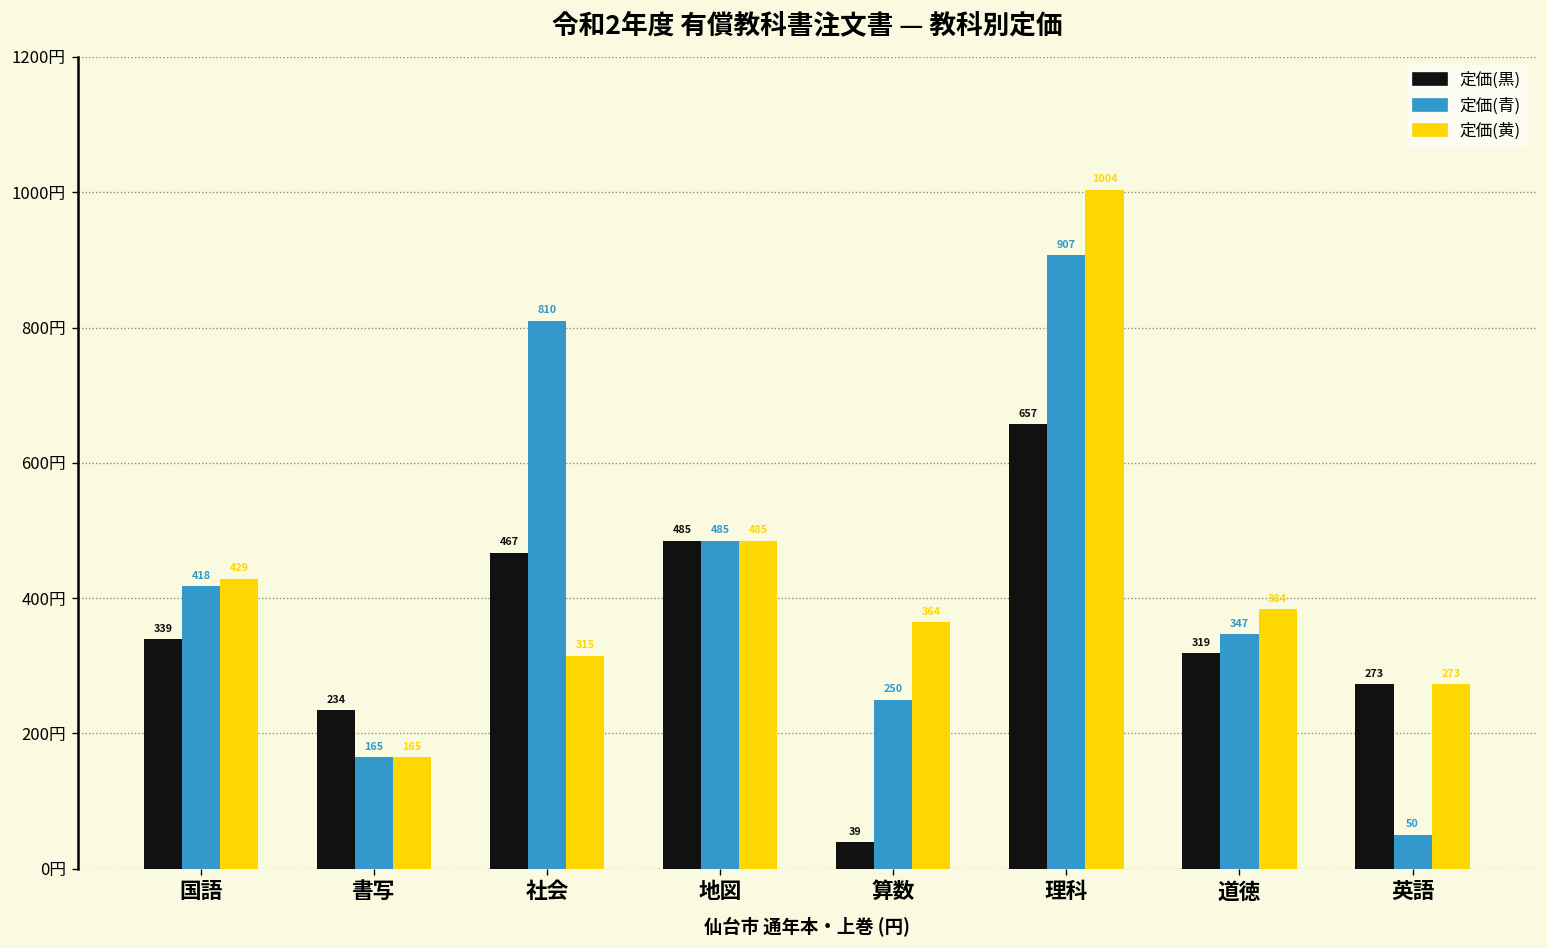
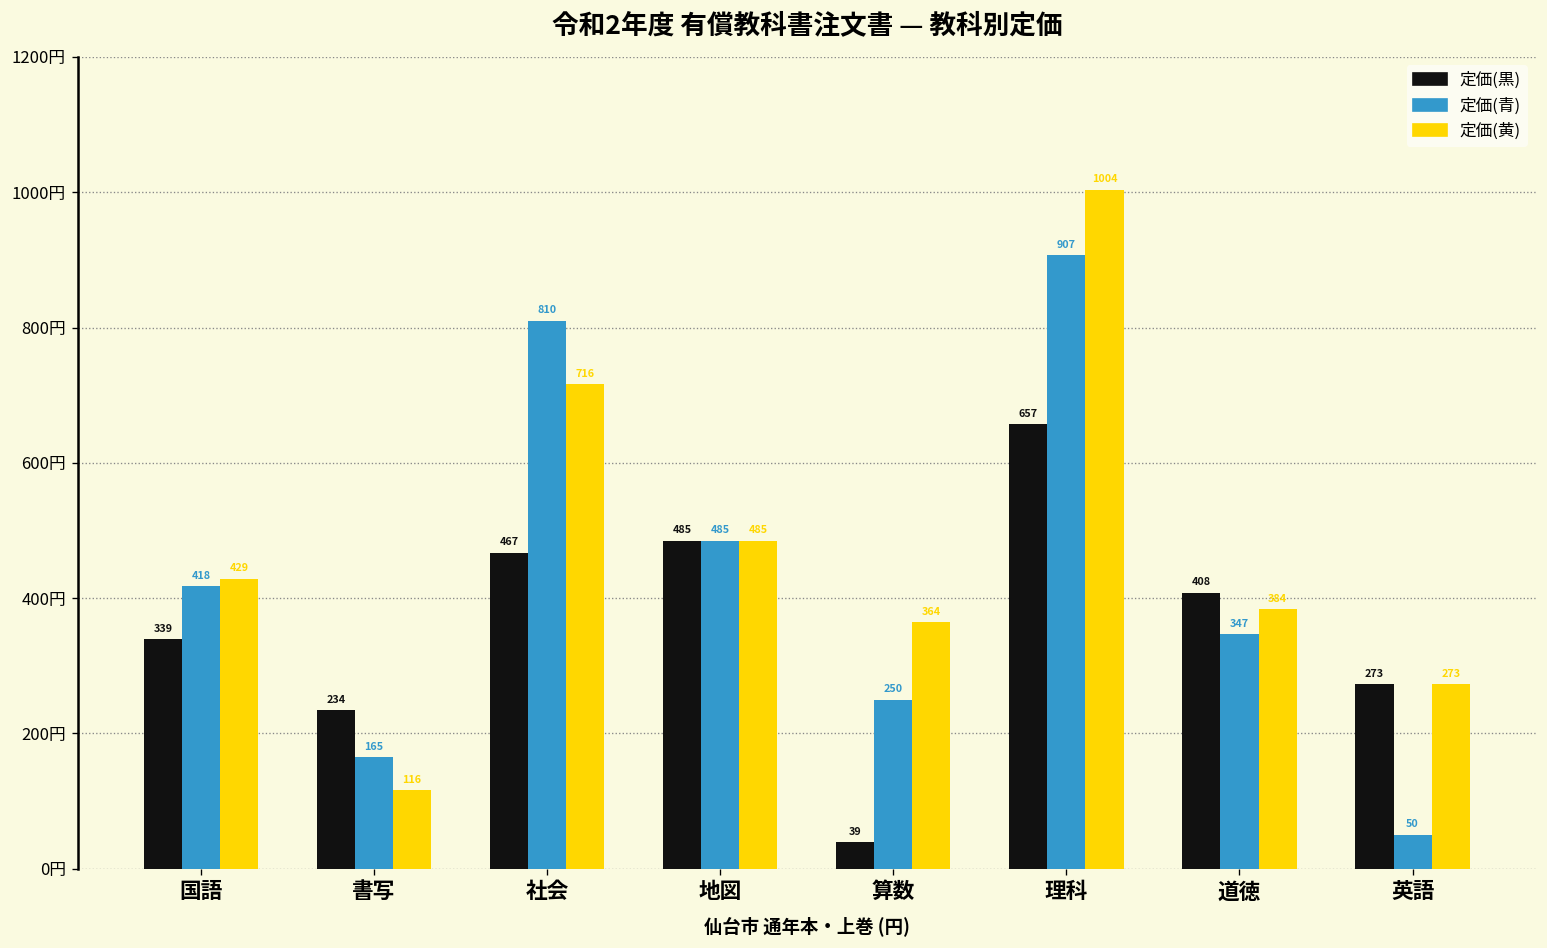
定価(黄), 書写: 165 -> 116
定価(黄), 社会: 315 -> 716
定価(黒), 道徳: 319 -> 408
